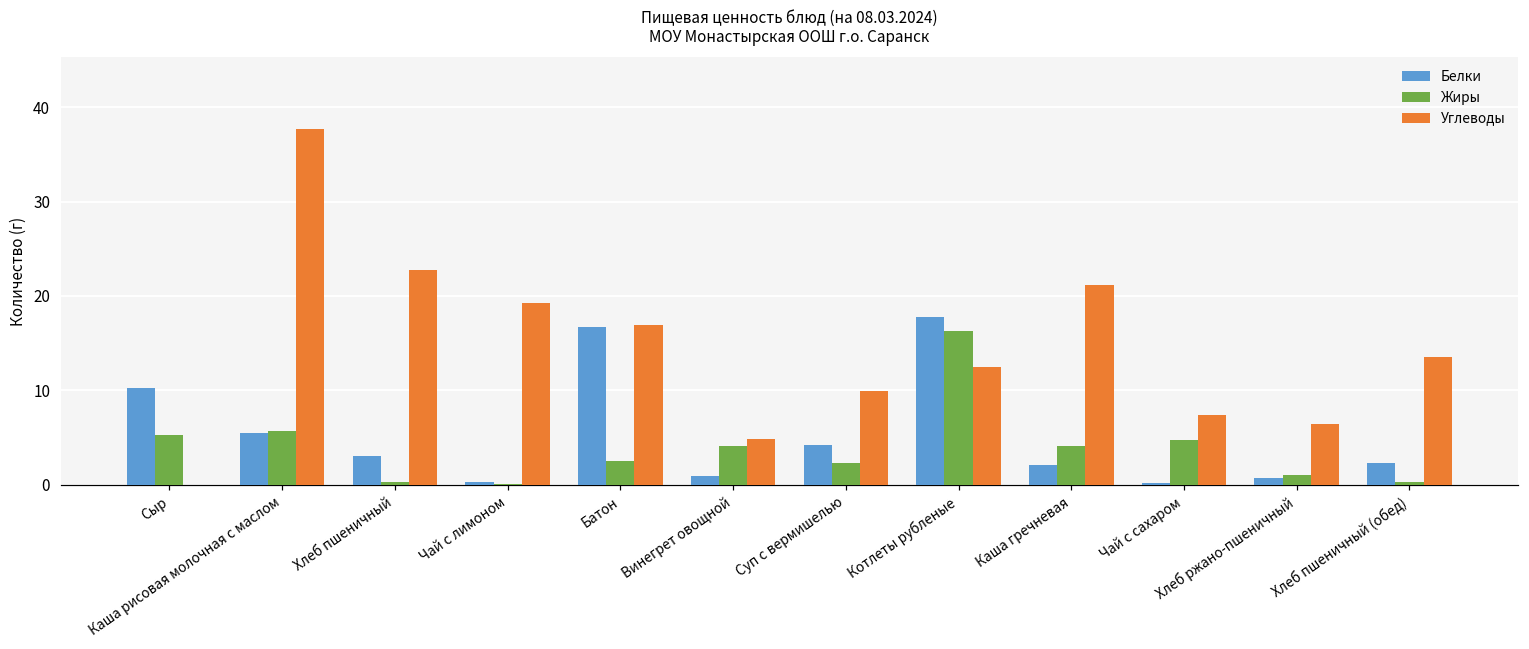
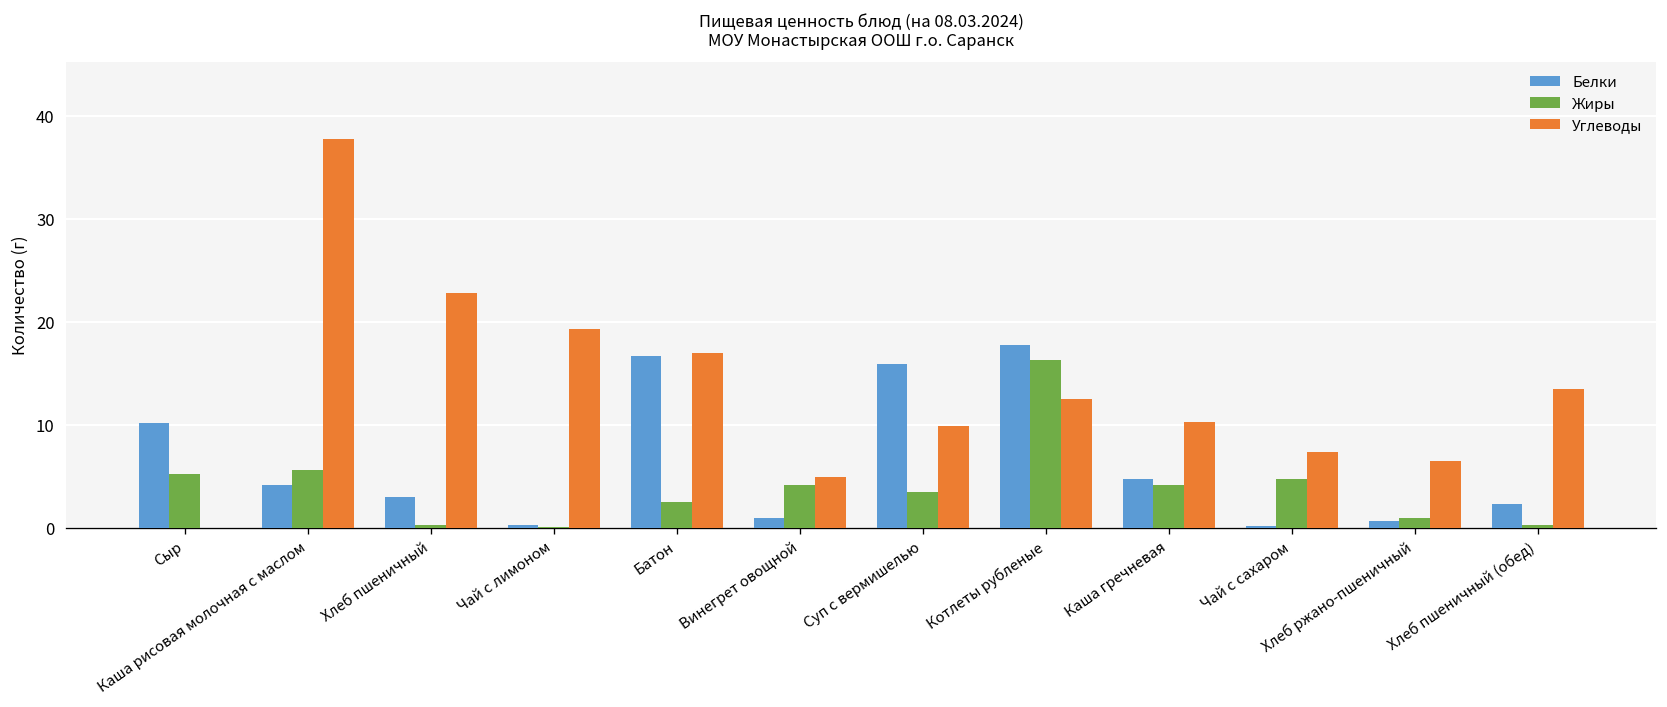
Белки, Каша рисовая молочная с маслом: 5 -> 4
Белки, Суп с вермишелью: 4 -> 16
Жиры, Суп с вермишелью: 2 -> 4
Белки, Каша гречневая: 2 -> 5
Углеводы, Каша гречневая: 21 -> 10
